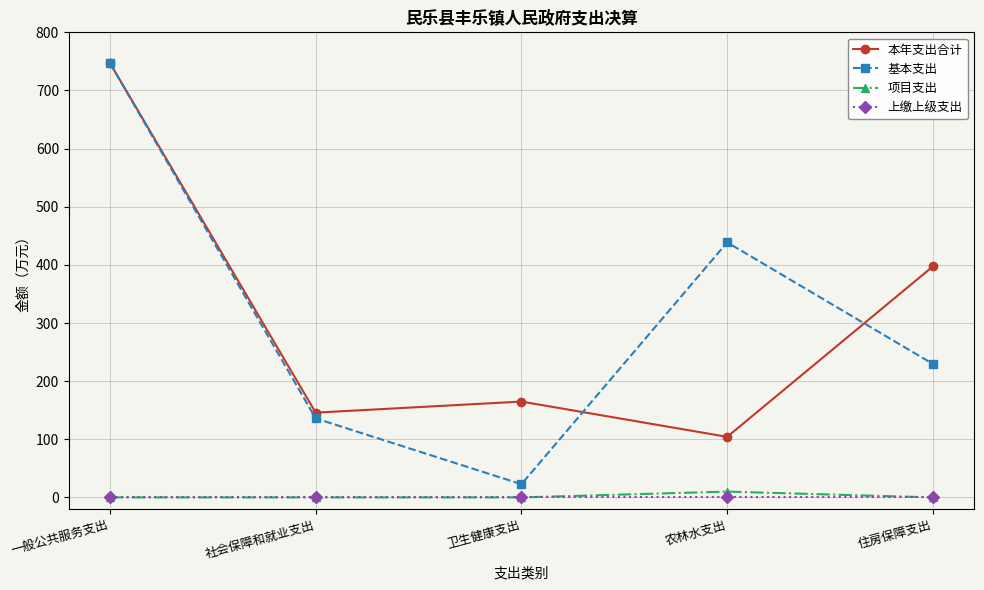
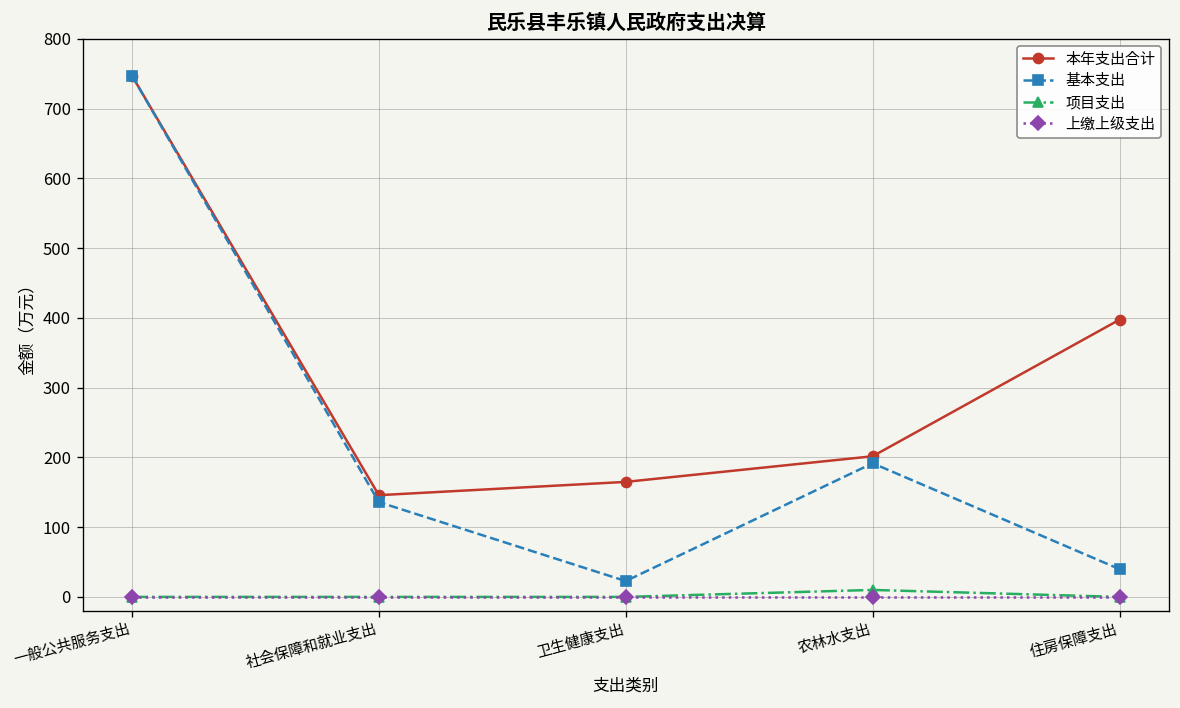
本年支出合计, 农林水支出: 100 -> 200
基本支出, 农林水支出: 440 -> 190
基本支出, 住房保障支出: 230 -> 40
